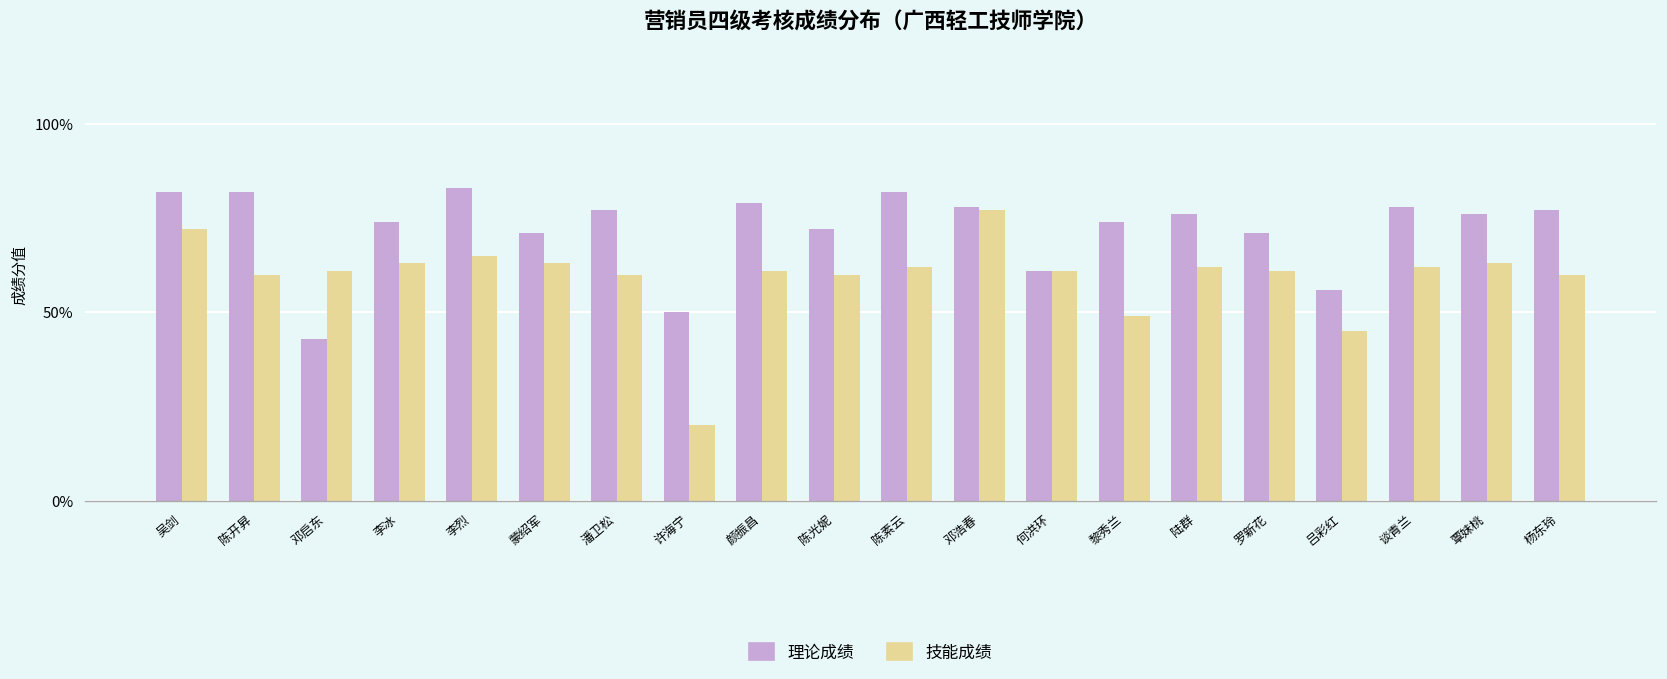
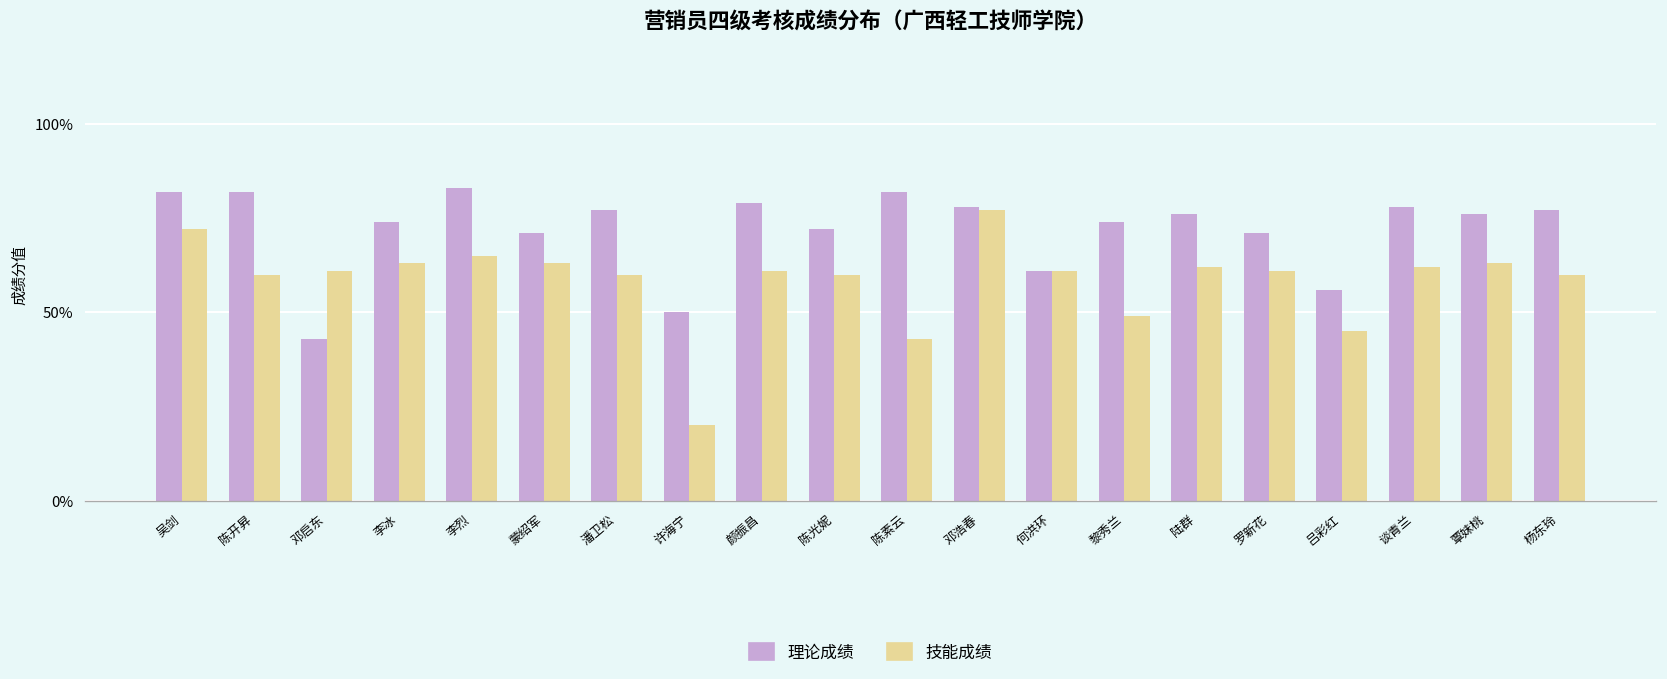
技能成绩, 陈素云: 62% -> 43%
